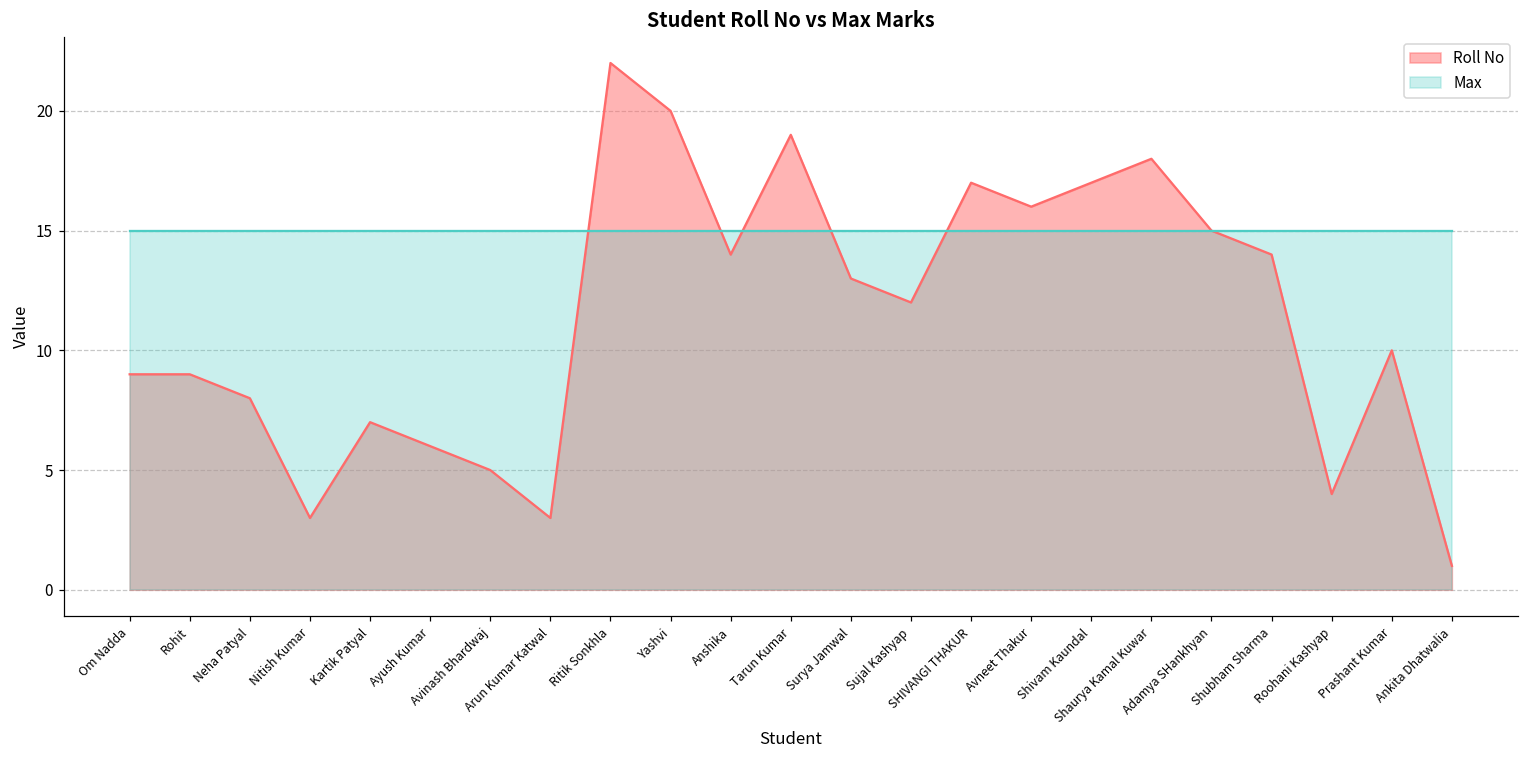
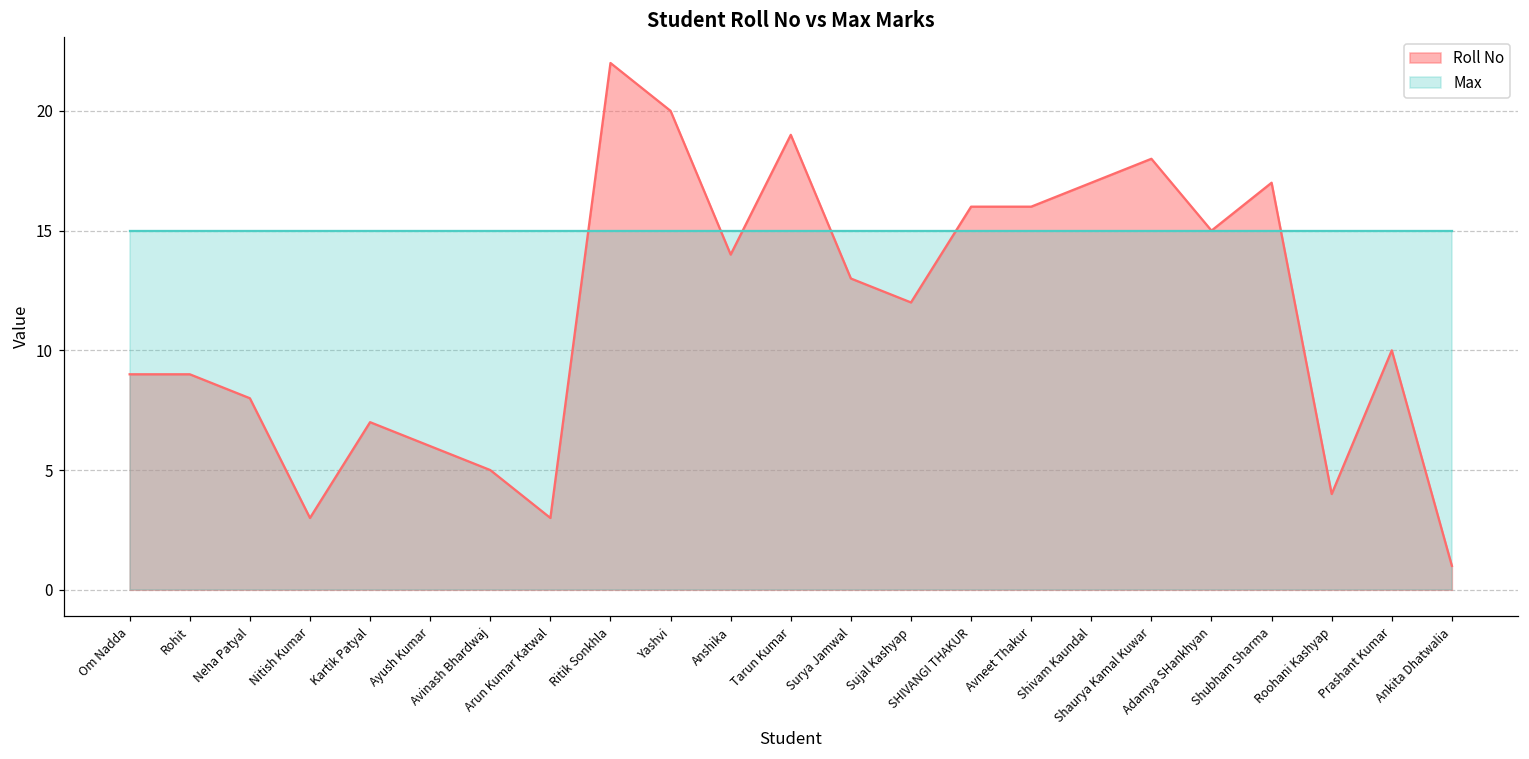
Roll No, SHIVANGI THAKUR: 17 -> 16
Roll No, Shubham Sharma: 14 -> 17
